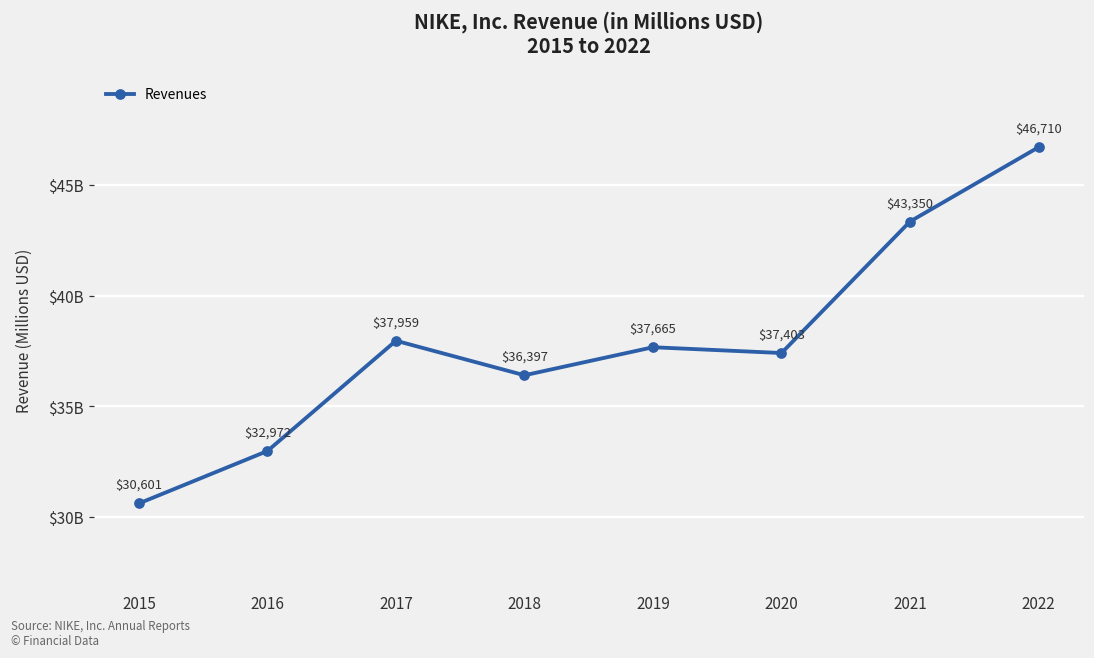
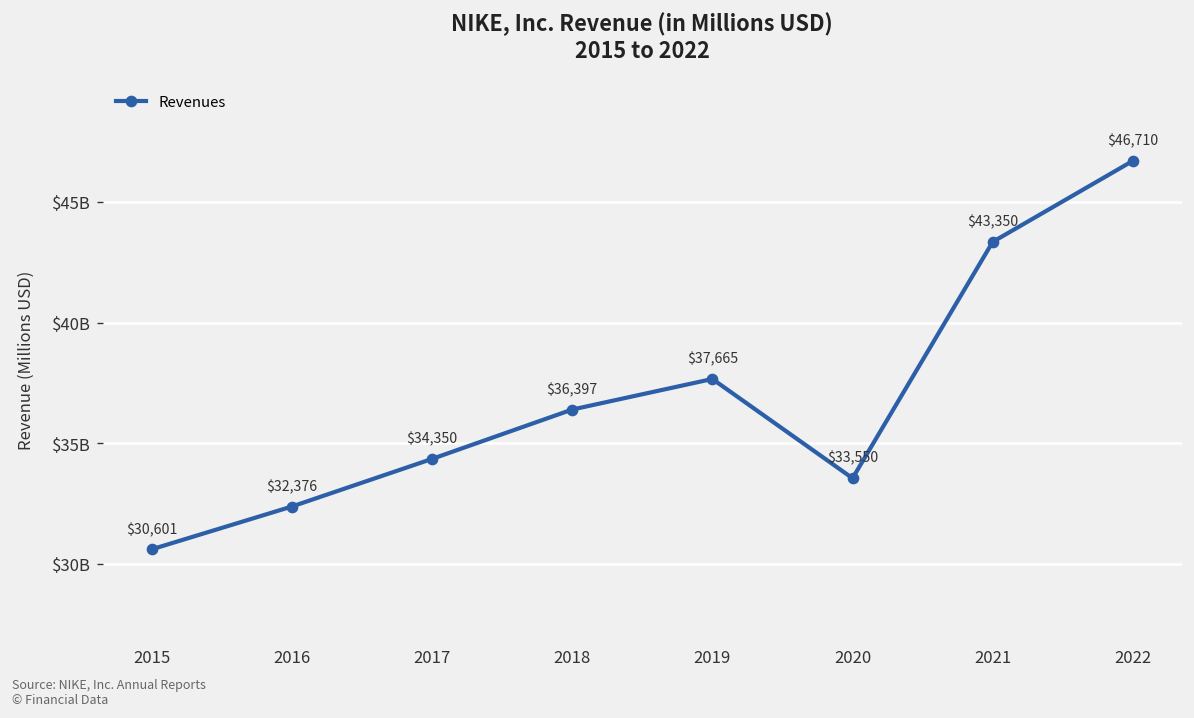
2016: $32,972 -> $32,376
2017: $37,959 -> $34,350
2020: $37,403 -> $33,550
